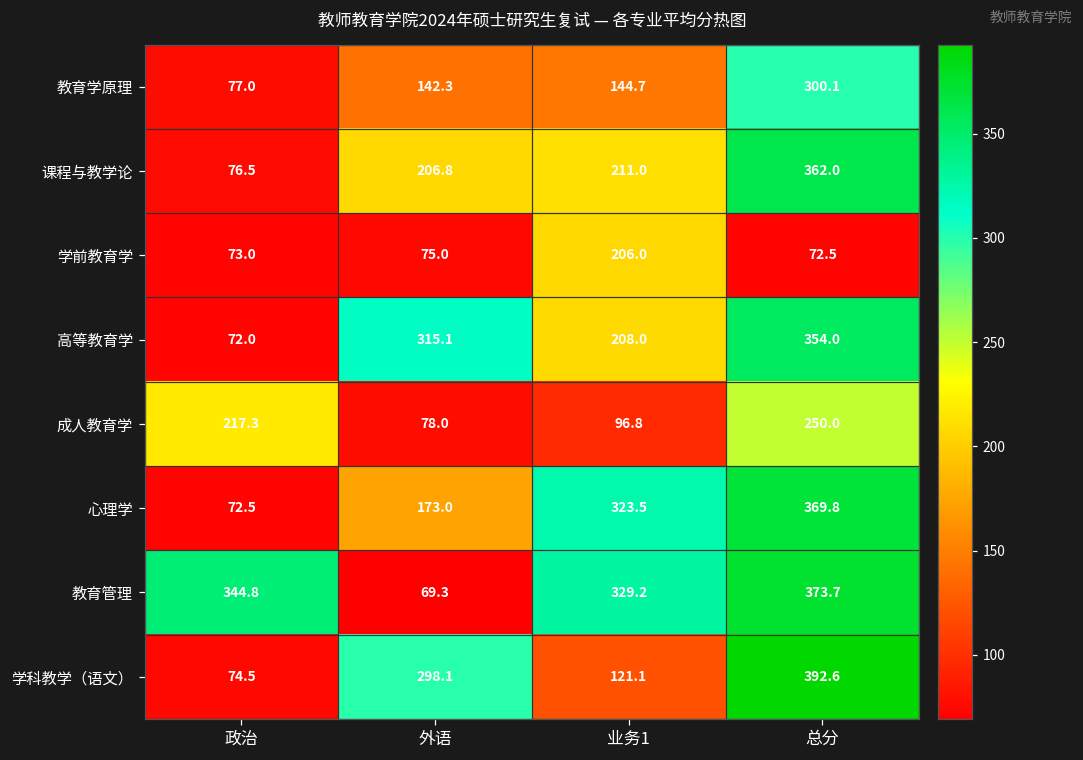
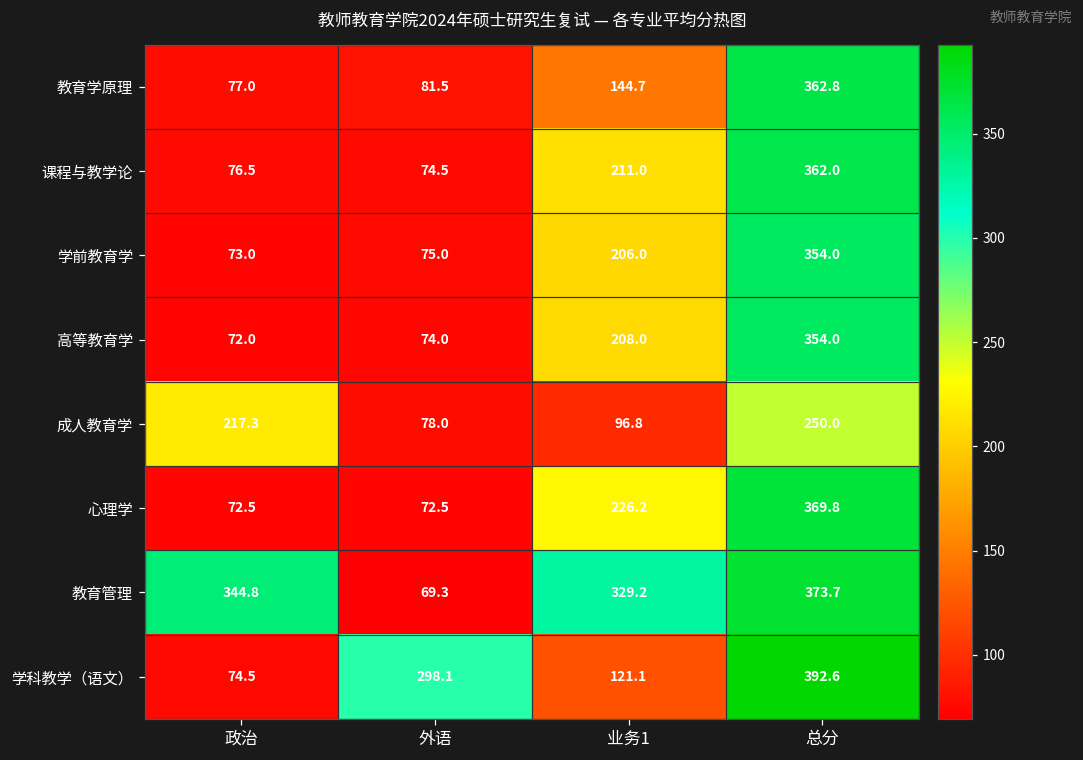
教育学原理, 外语: 142.3 -> 81.5
教育学原理, 总分: 300.1 -> 362.8
课程与教学论, 外语: 206.8 -> 74.5
学前教育学, 总分: 72.5 -> 354.0
高等教育学, 外语: 315.1 -> 74.0
心理学, 外语: 173.0 -> 72.5
心理学, 业务1: 323.5 -> 226.2
